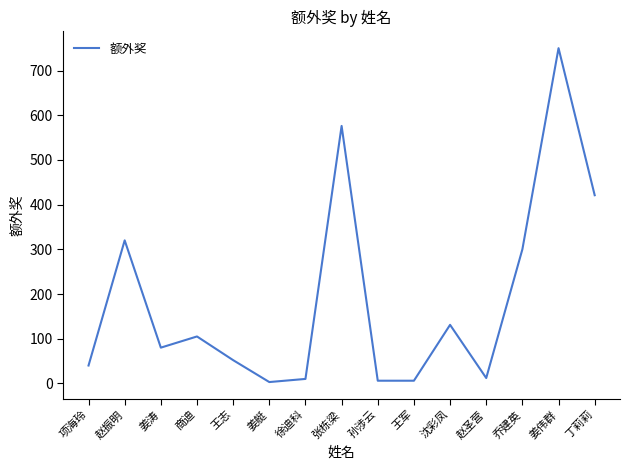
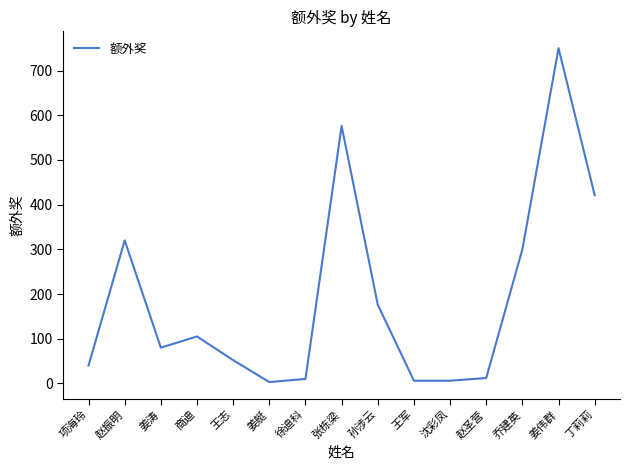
孙涉云: 10 -> 180
沈彩凤: 130 -> 10
